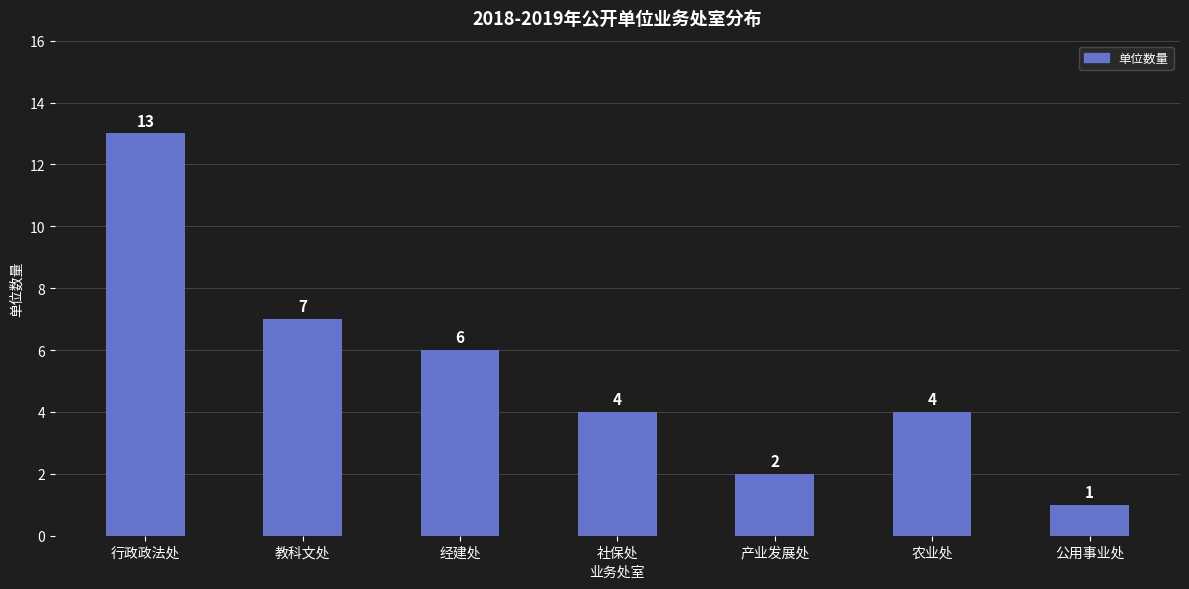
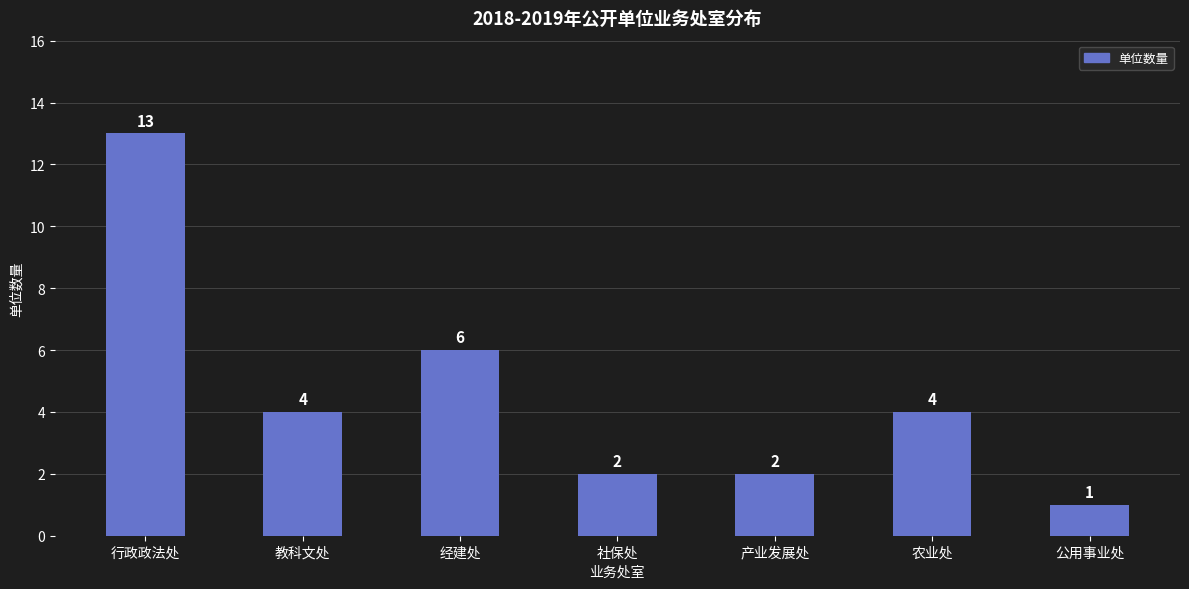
教科文处: 7 -> 4
社保处: 4 -> 2
